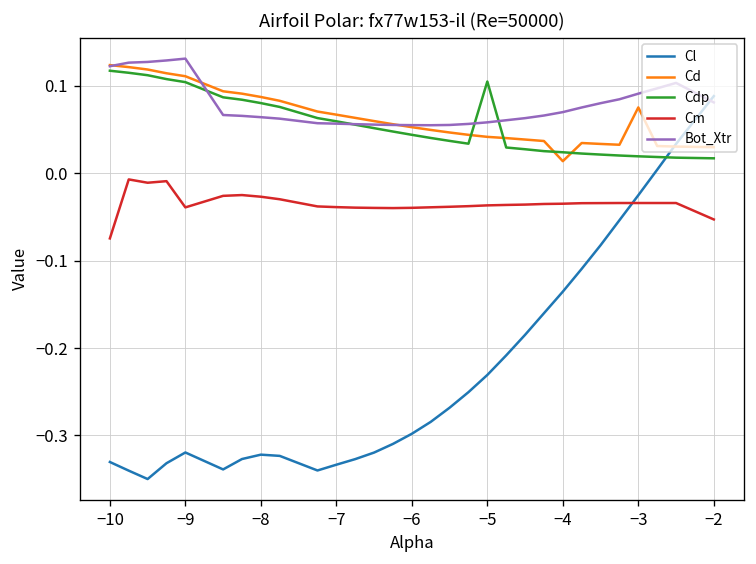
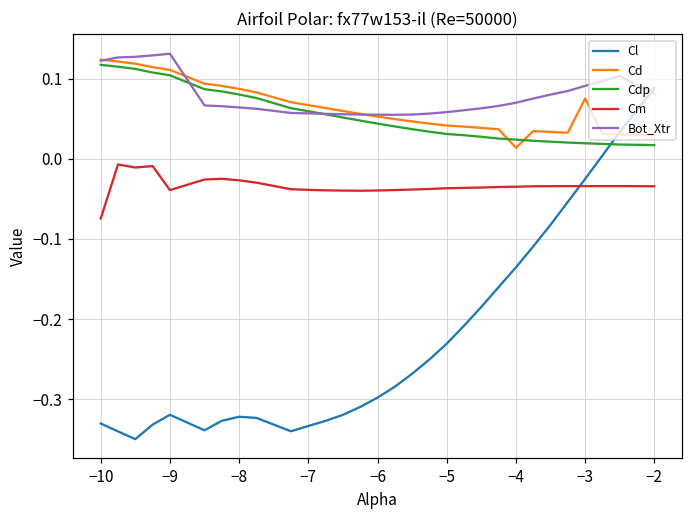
Cdp, −5: 0.10 -> 0.03
Cm, −2: -0.05 -> -0.03
